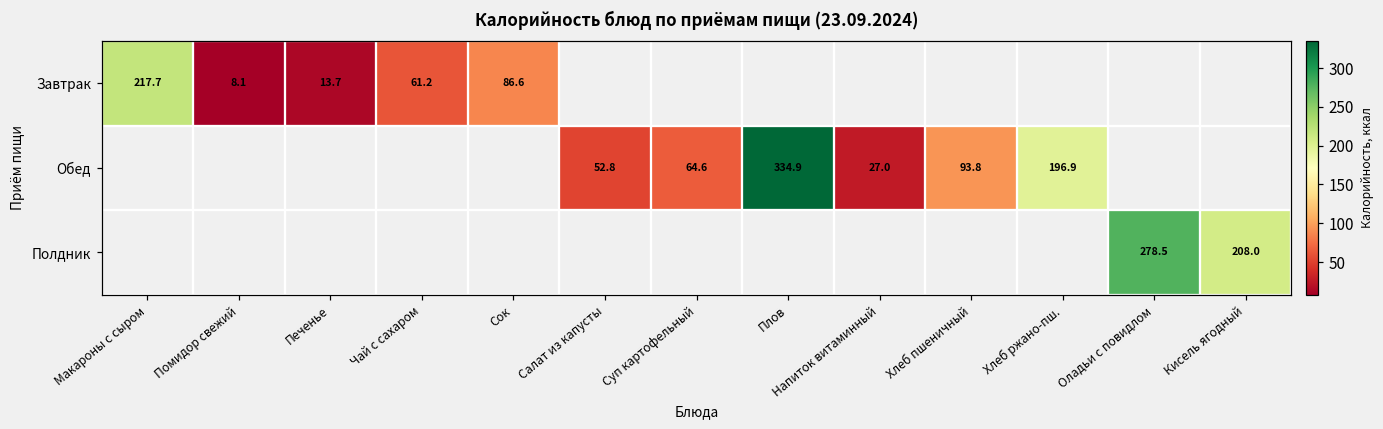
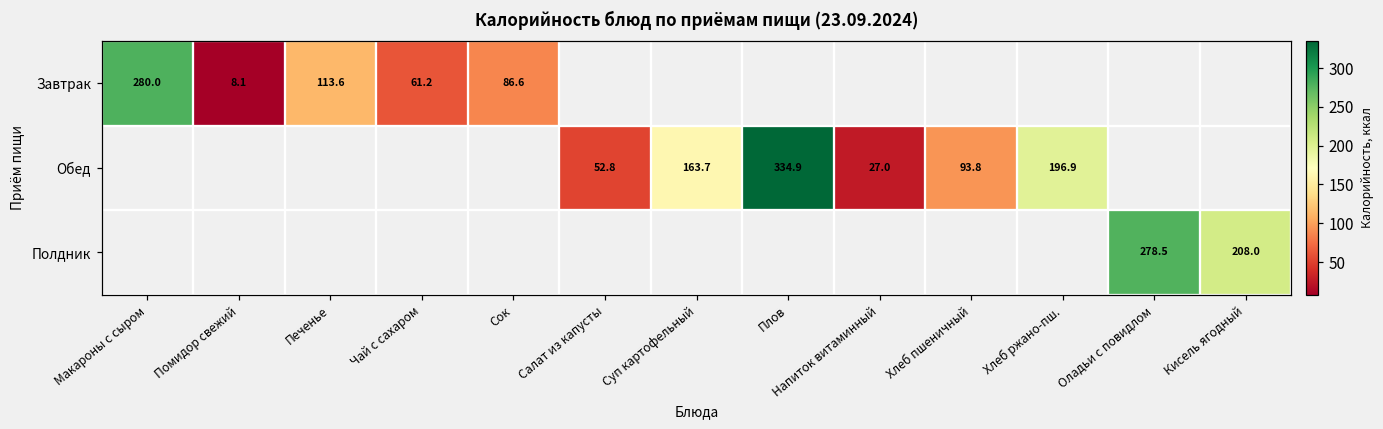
Завтрак, Макароны с сыром: 217.7 -> 280.0
Завтрак, Печенье: 13.7 -> 113.6
Обед, Суп картофельный: 64.6 -> 163.7
